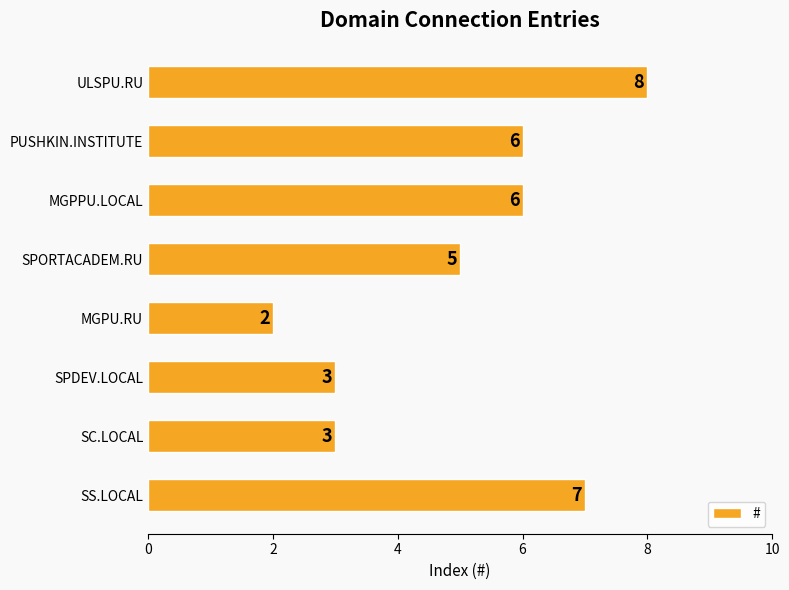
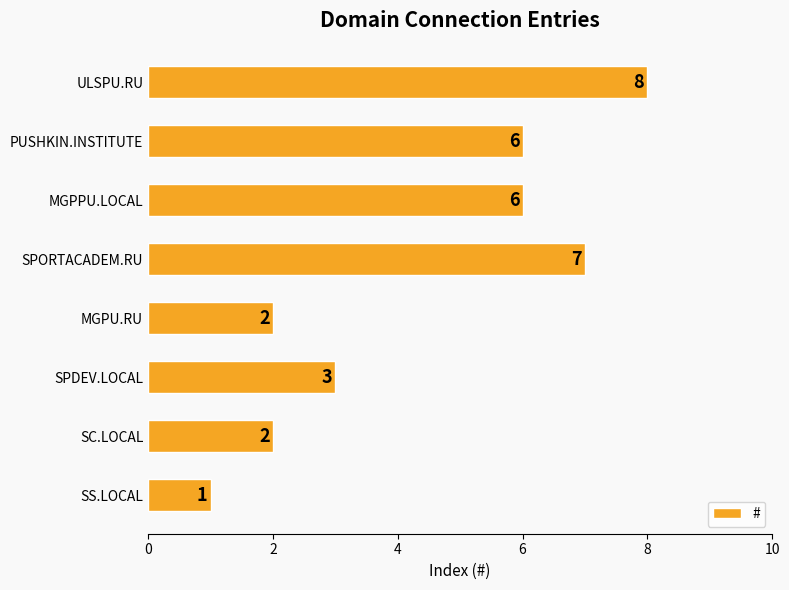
SPORTACADEM.RU: 5 -> 7
SC.LOCAL: 3 -> 2
SS.LOCAL: 7 -> 1
